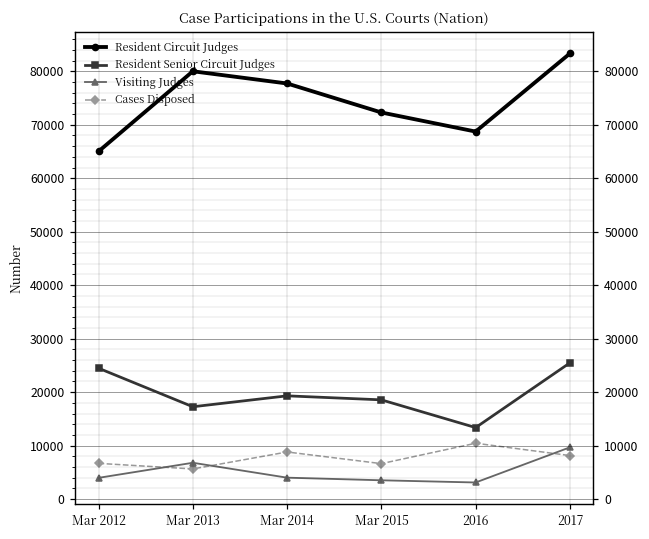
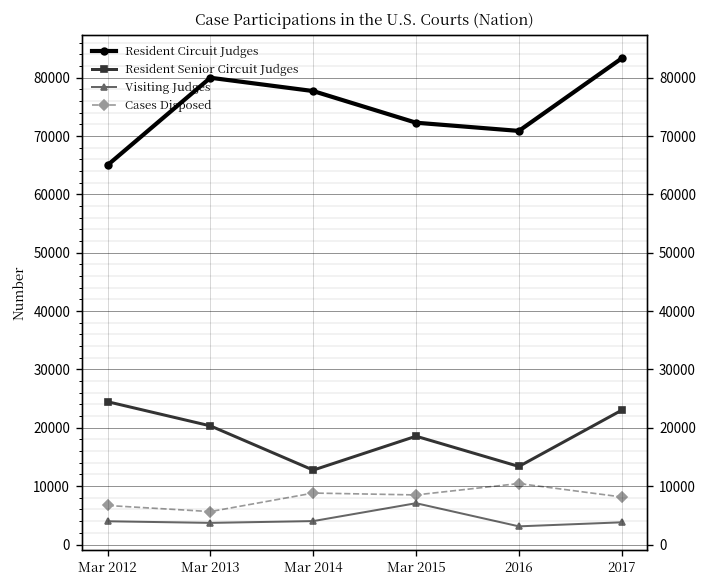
Resident Senior Circuit Judges, Mar 2013: 17000 -> 20000
Visiting Judges, Mar 2013: 7000 -> 4000
Resident Senior Circuit Judges, Mar 2014: 19000 -> 13000
Visiting Judges, Mar 2015: 4000 -> 7000
Cases Disposed, Mar 2015: 7000 -> 8000
Resident Circuit Judges, 2016: 69000 -> 71000
Resident Senior Circuit Judges, 2017: 25000 -> 23000
Visiting Judges, 2017: 10000 -> 4000
